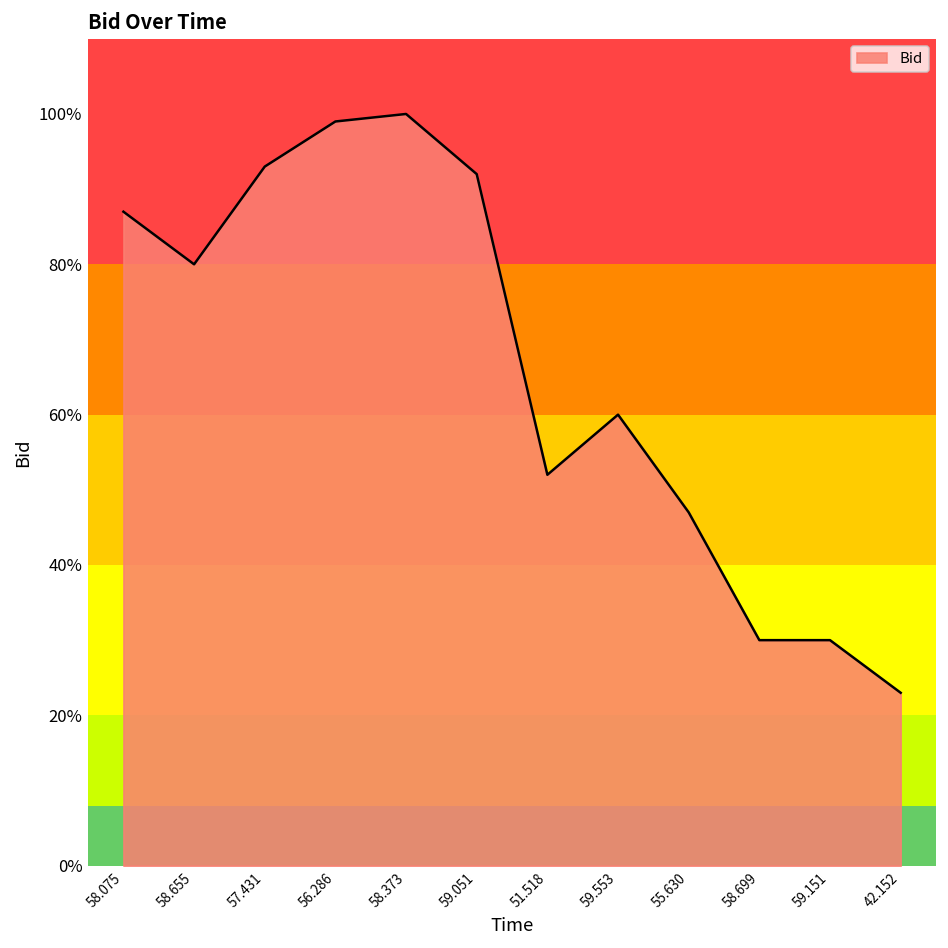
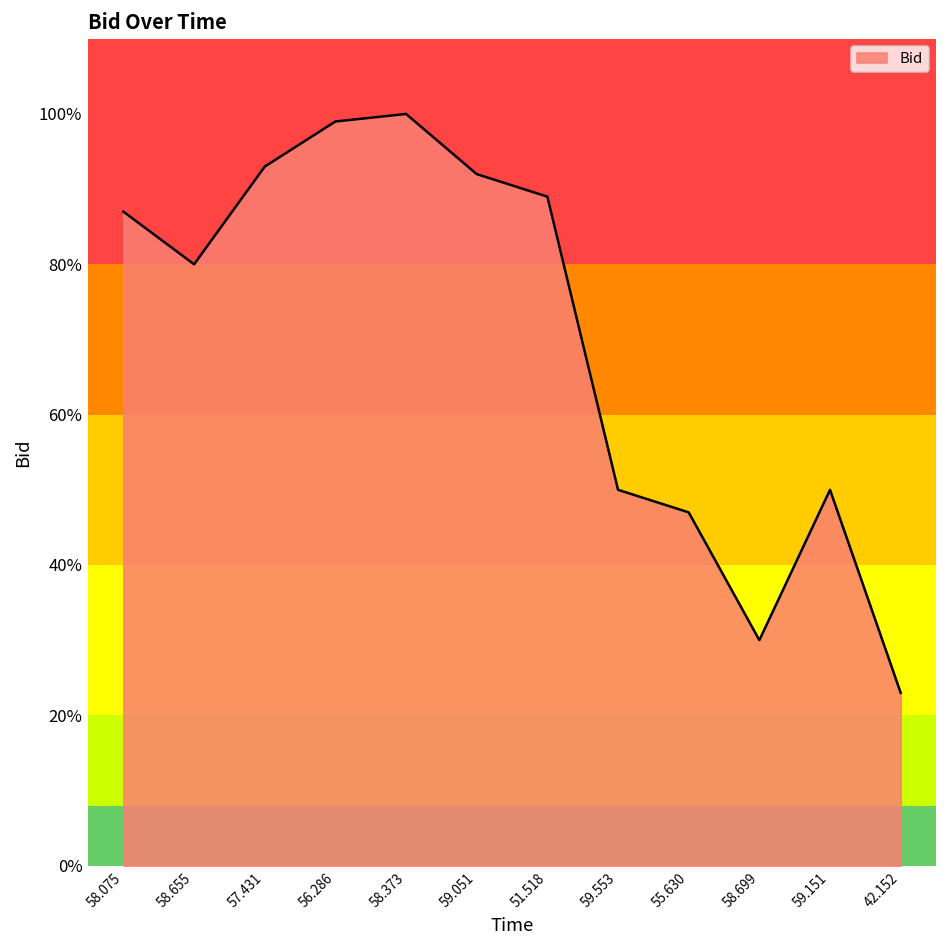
51.518: 52% -> 89%
59.553: 60% -> 50%
59.151: 30% -> 50%
